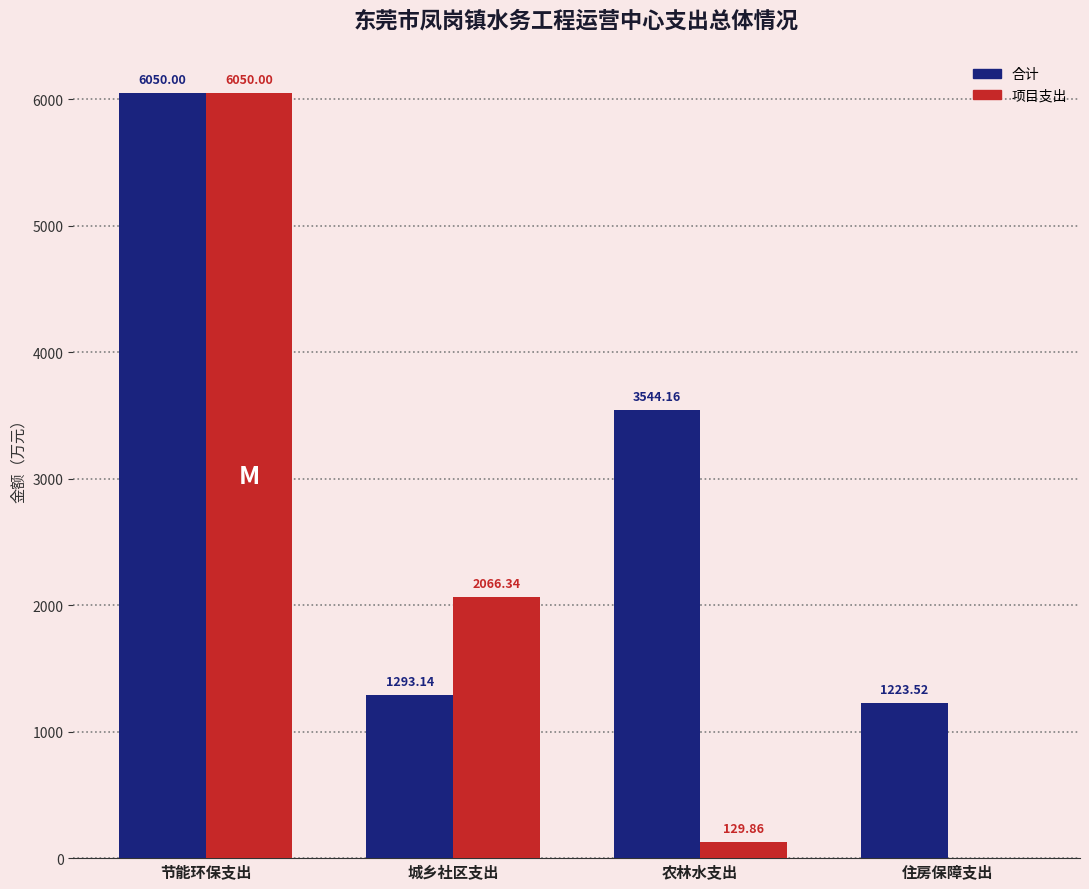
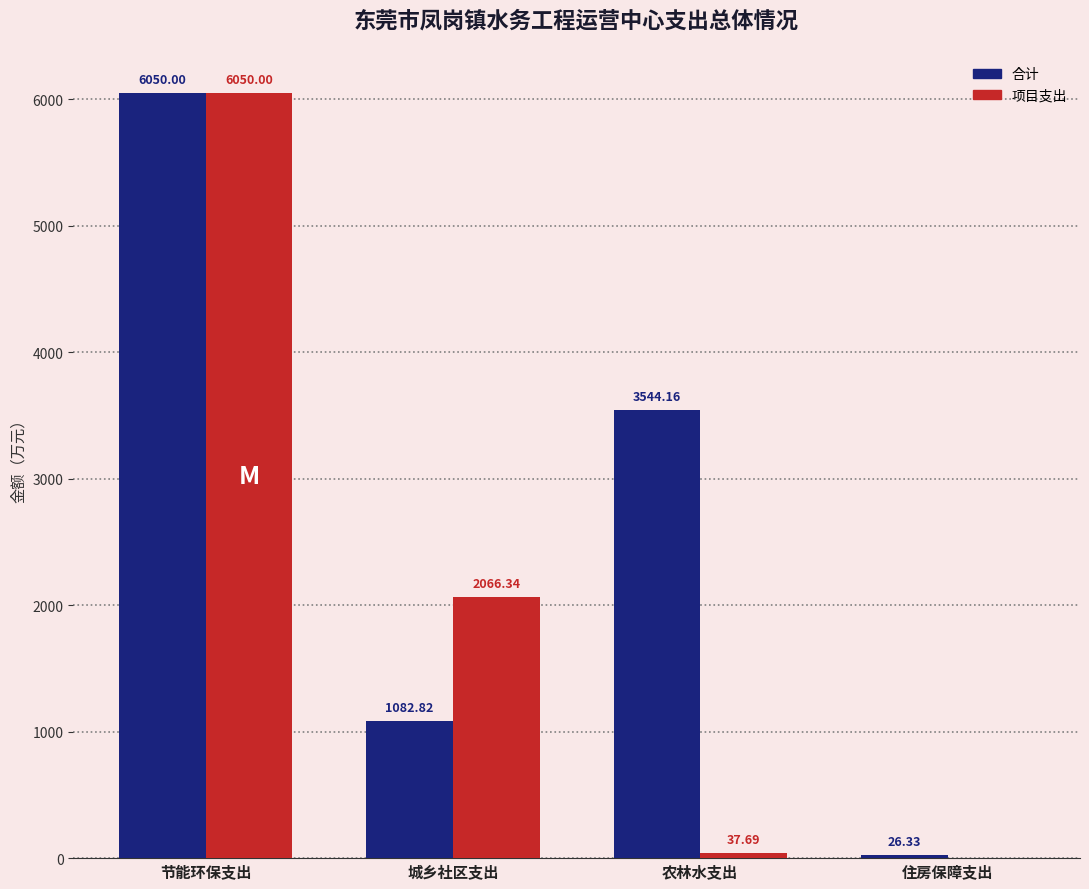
合计, 城乡社区支出: 1293.14 -> 1082.82
项目支出, 农林水支出: 129.86 -> 37.69
合计, 住房保障支出: 1223.52 -> 26.33
